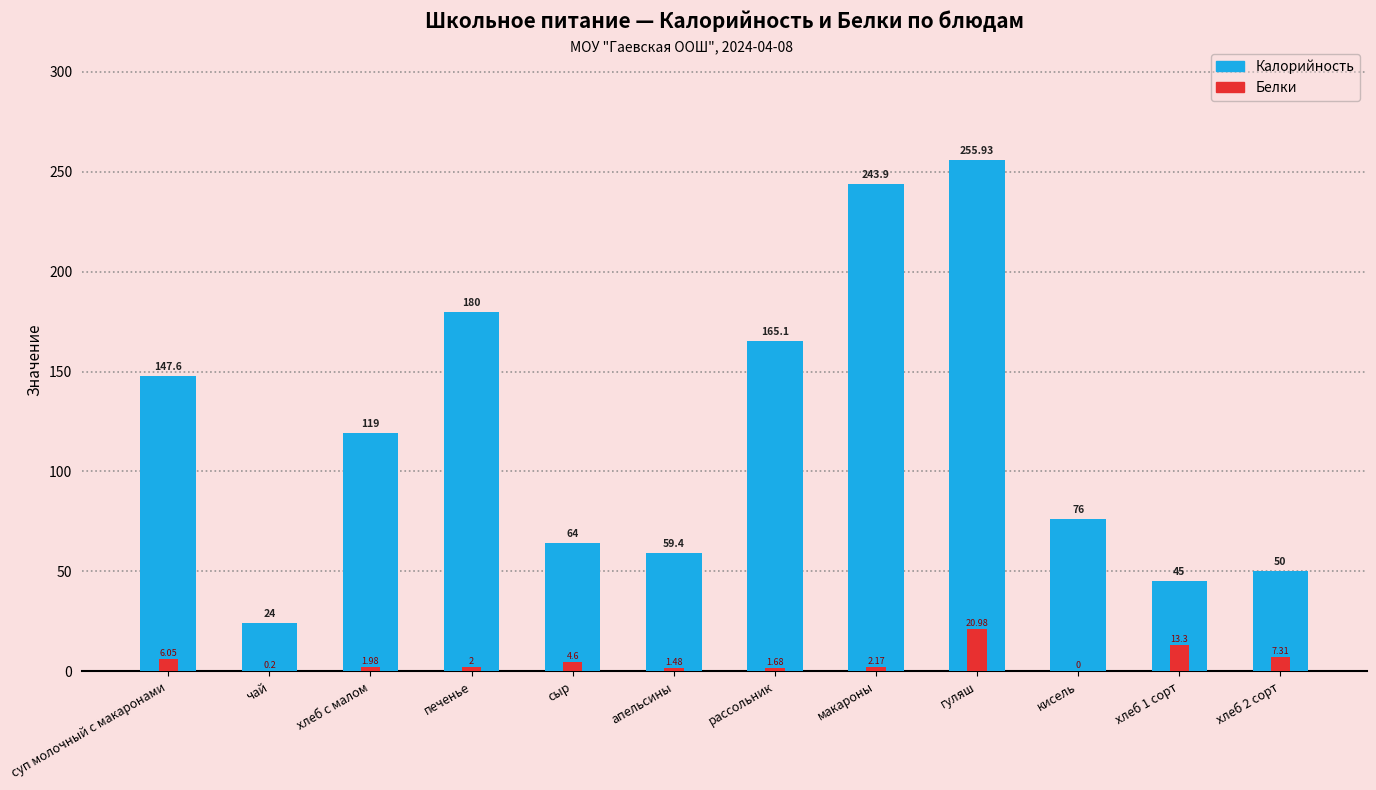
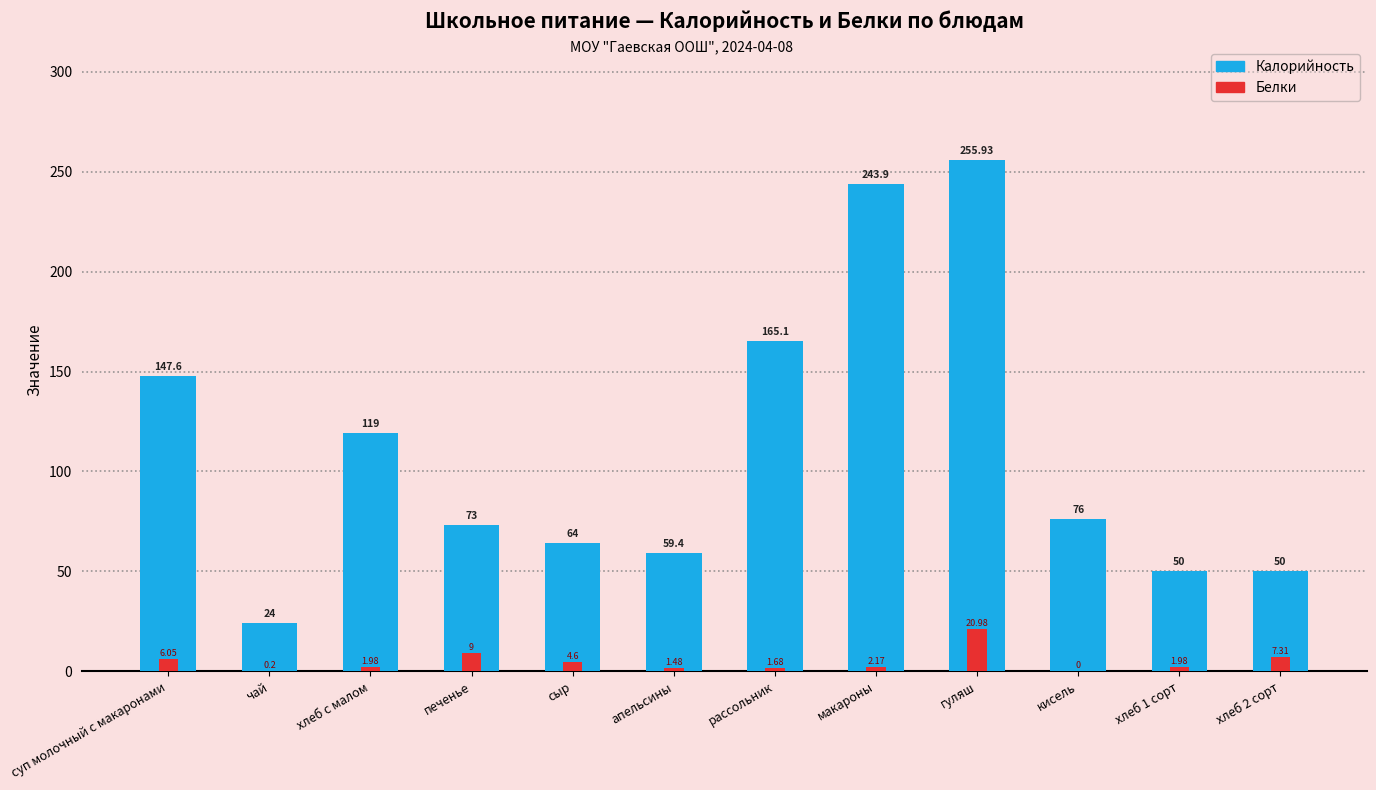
Калорийность, печенье: 180 -> 73
Белки, печенье: 2 -> 9
Калорийность, хлеб 1 сорт: 45 -> 50
Белки, хлеб 1 сорт: 13.3 -> 1.98
